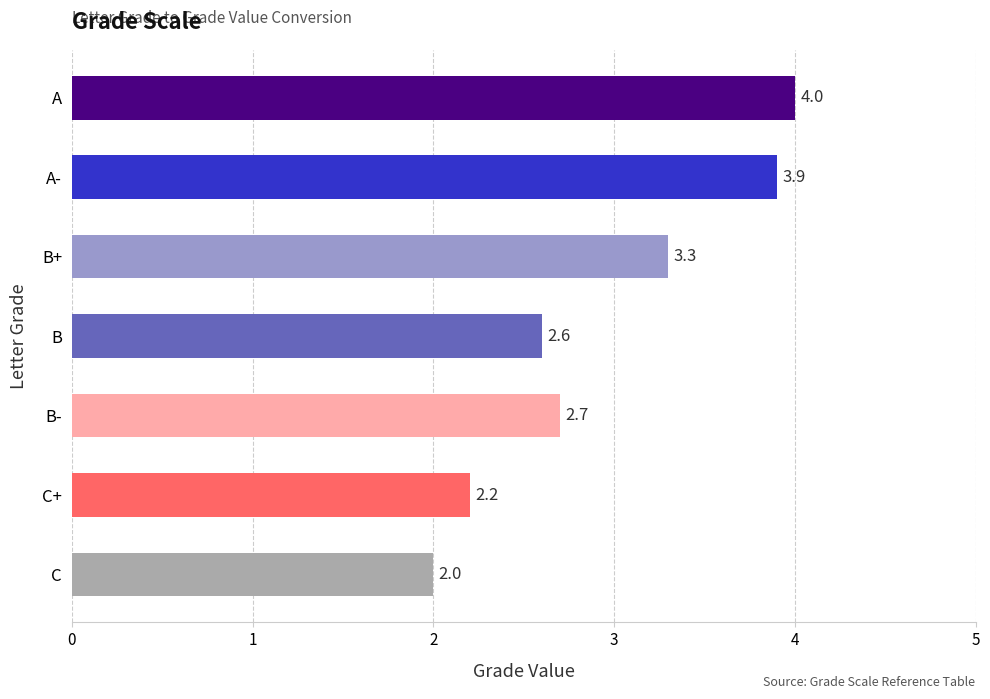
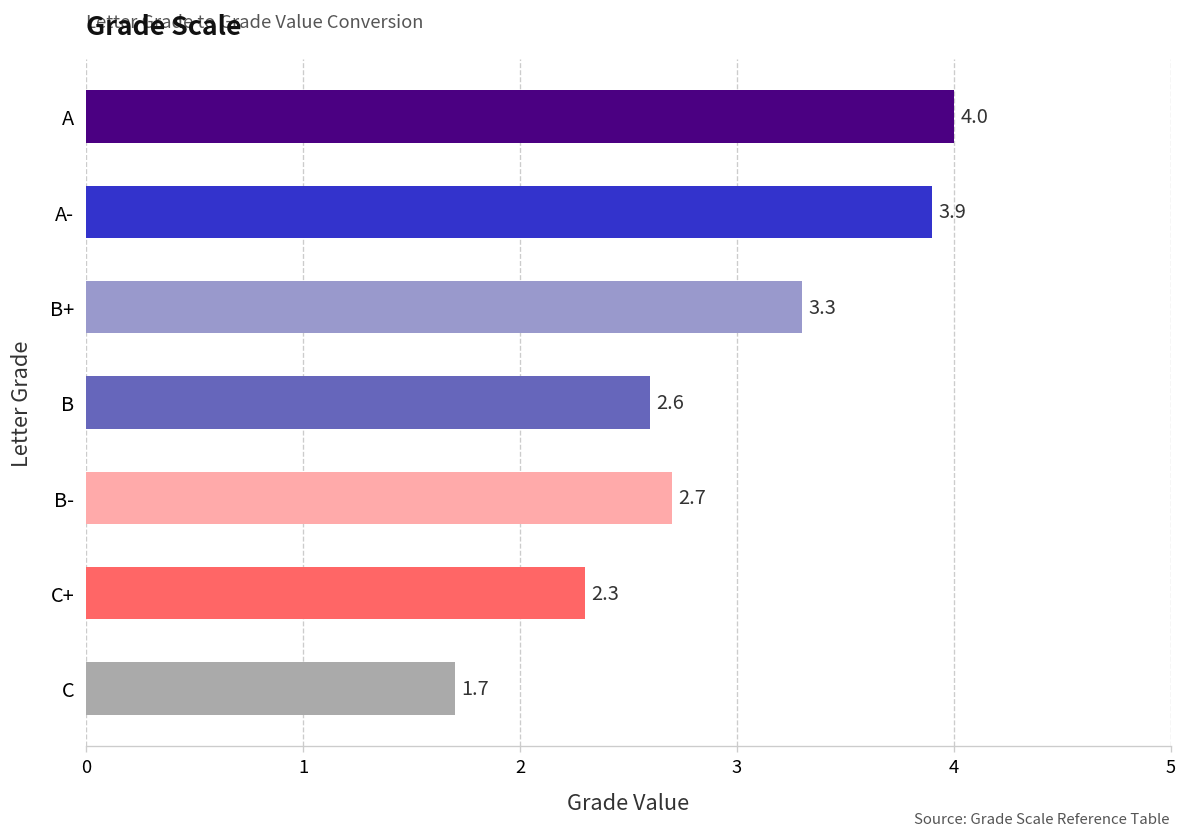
C+: 2.2 -> 2.3
C: 2.0 -> 1.7
